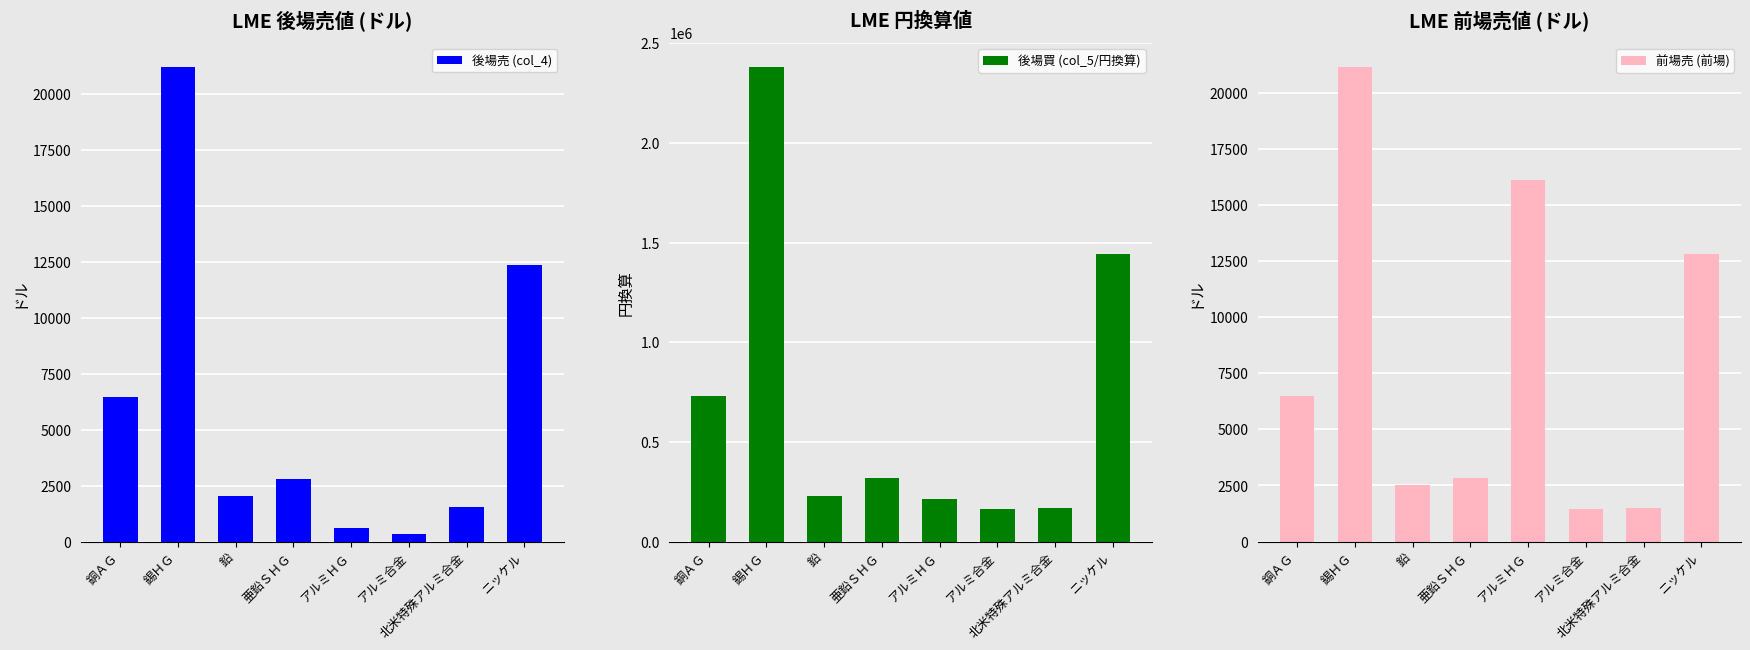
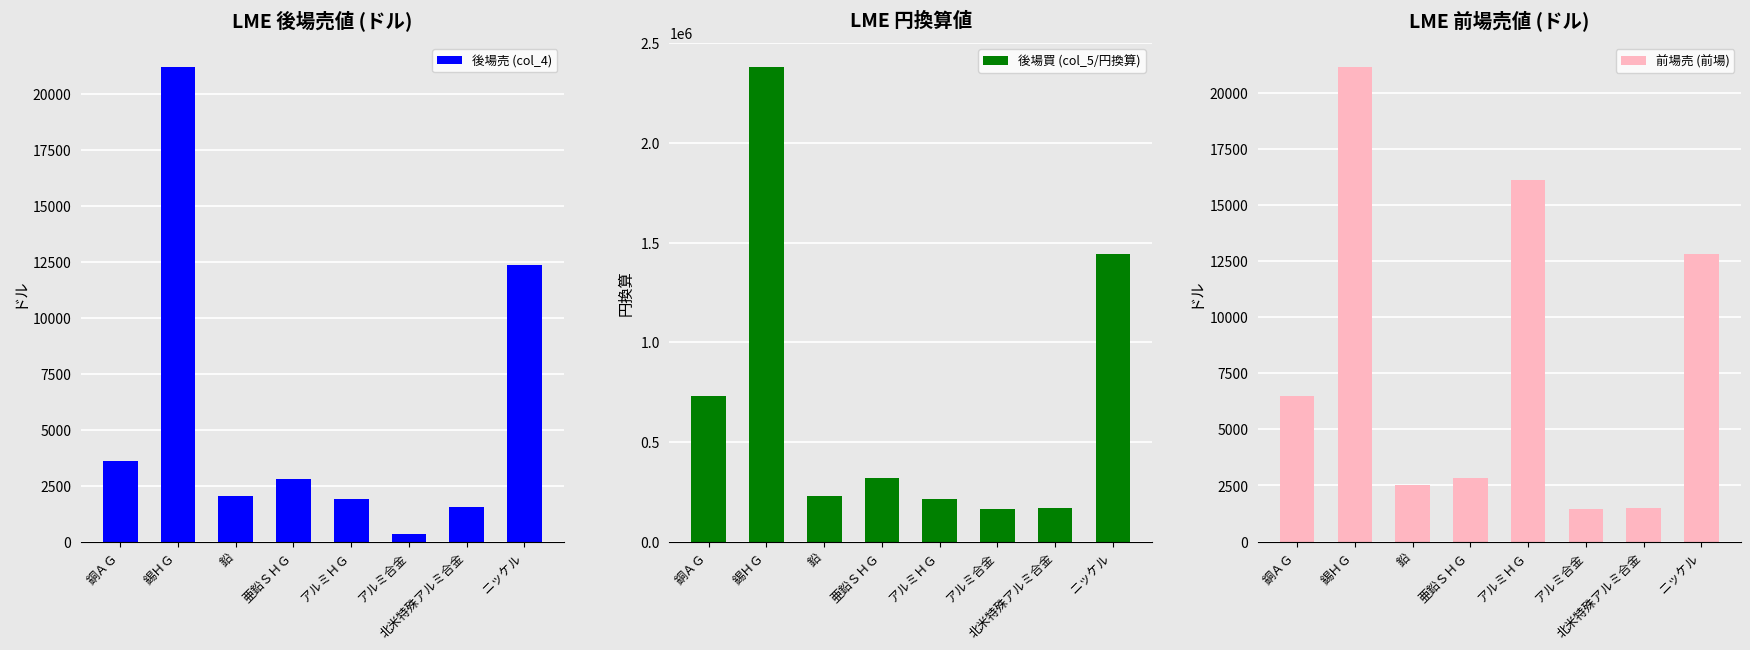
LME 後場売値 (ドル), 銅ＡＧ: 6500 -> 3600
LME 後場売値 (ドル), アルミＨＧ: 600 -> 1900
